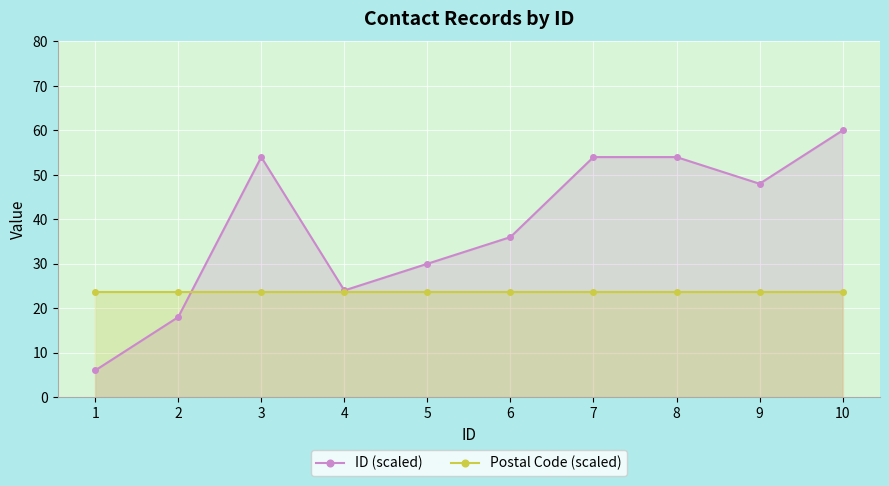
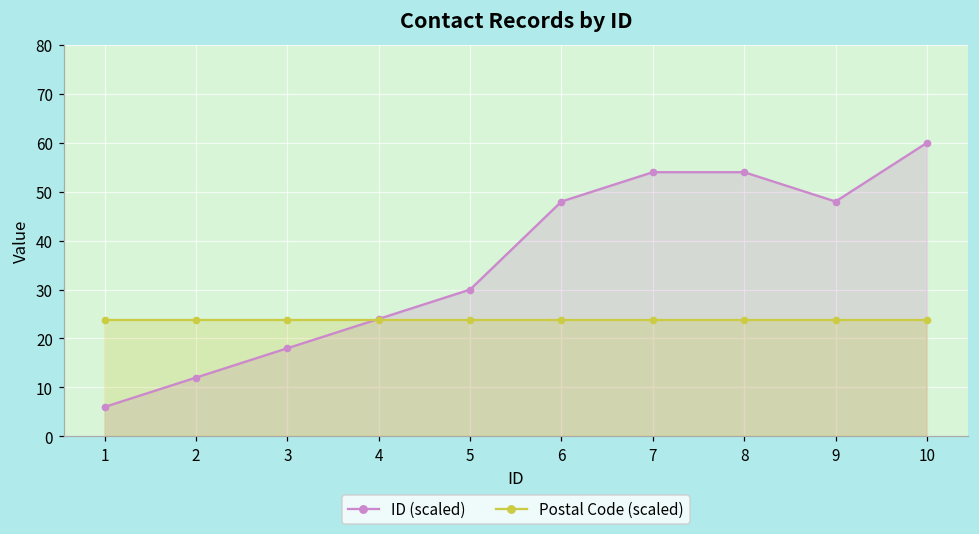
ID (scaled), 2: 18 -> 12
ID (scaled), 3: 54 -> 18
ID (scaled), 6: 36 -> 48
